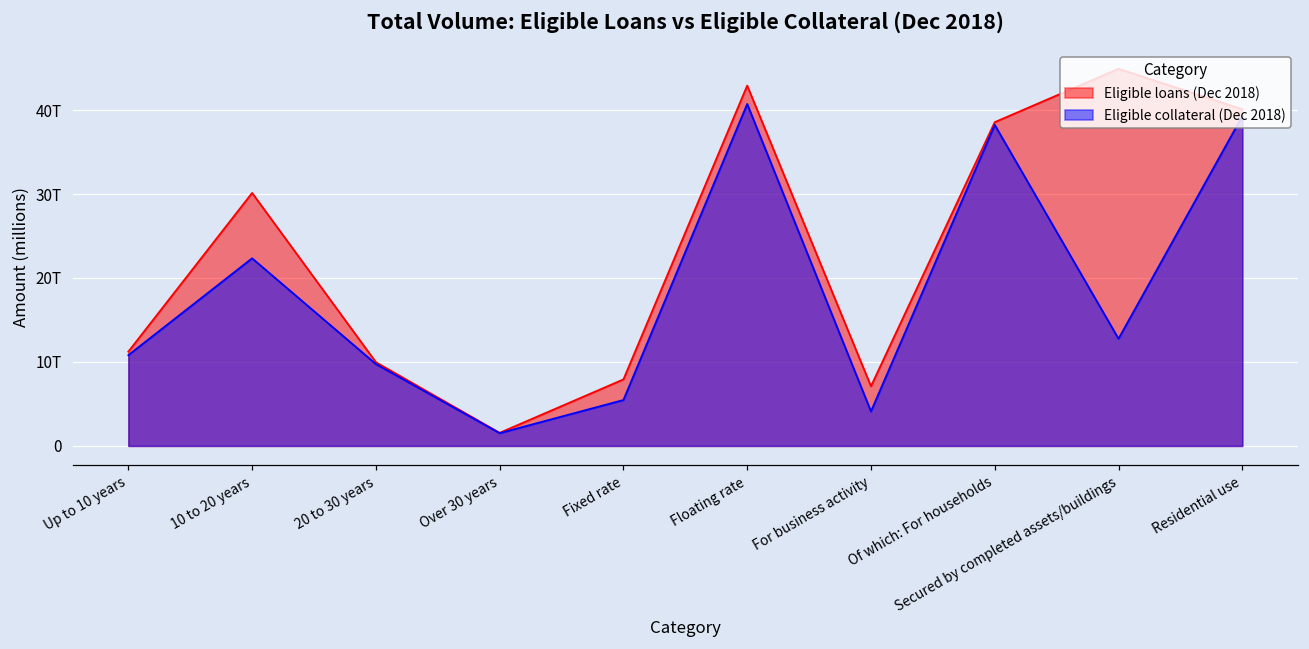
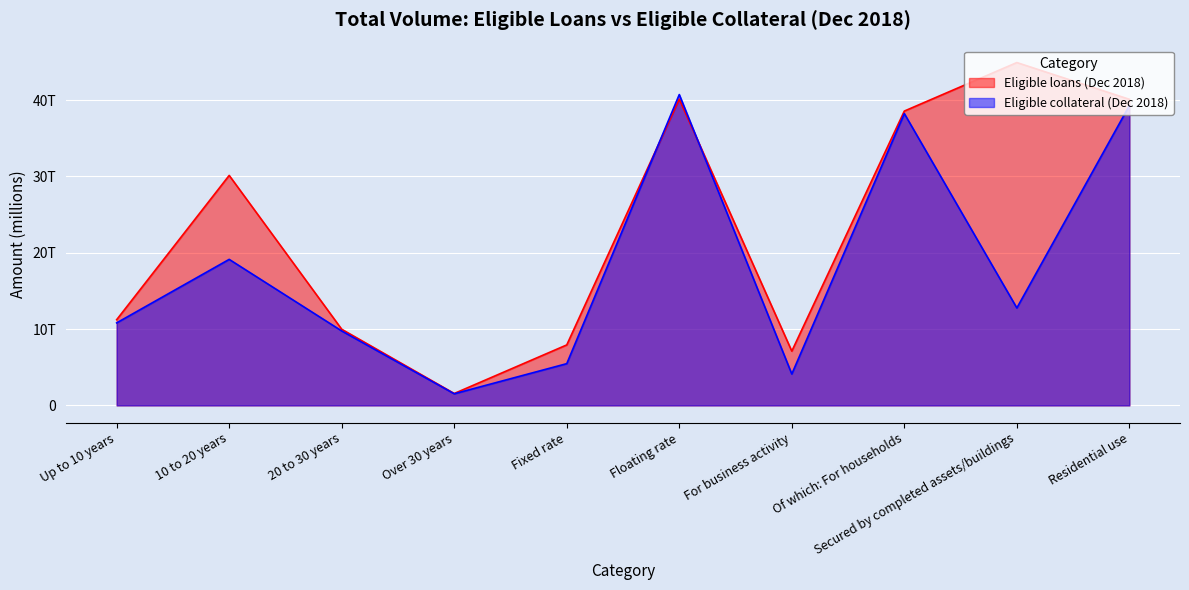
Eligible collateral (Dec 2018), 10 to 20 years: 22T -> 19T
Eligible loans (Dec 2018), Floating rate: 43T -> 40T
